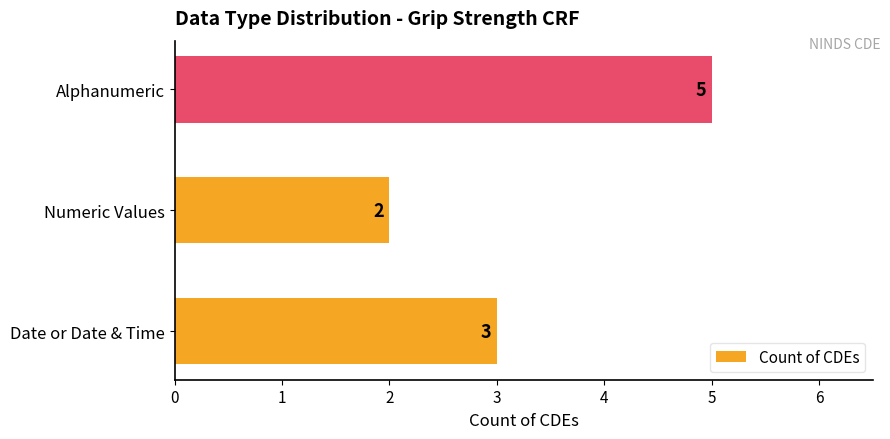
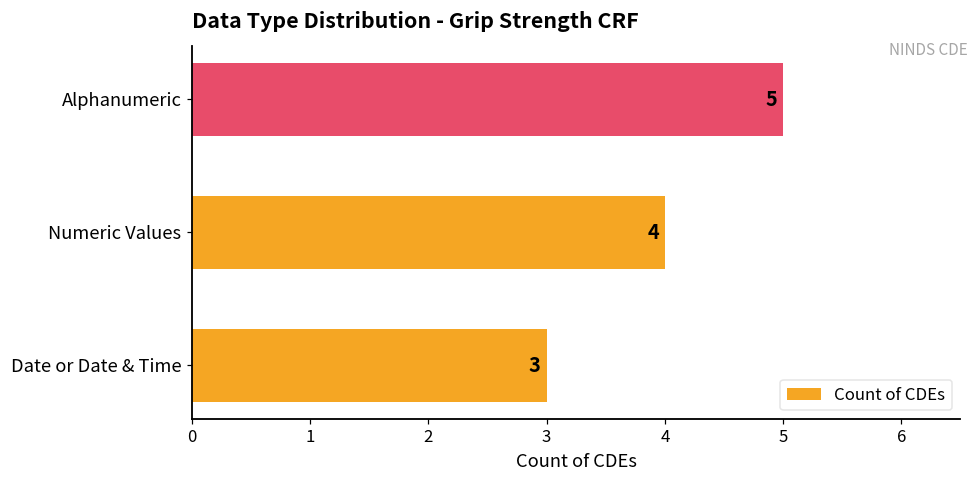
Numeric Values: 2 -> 4
